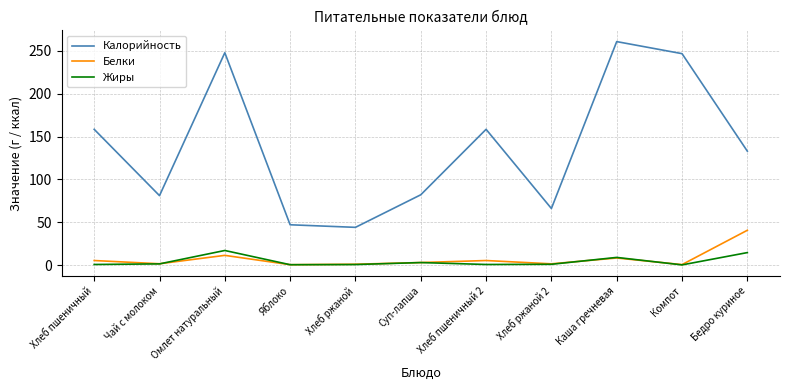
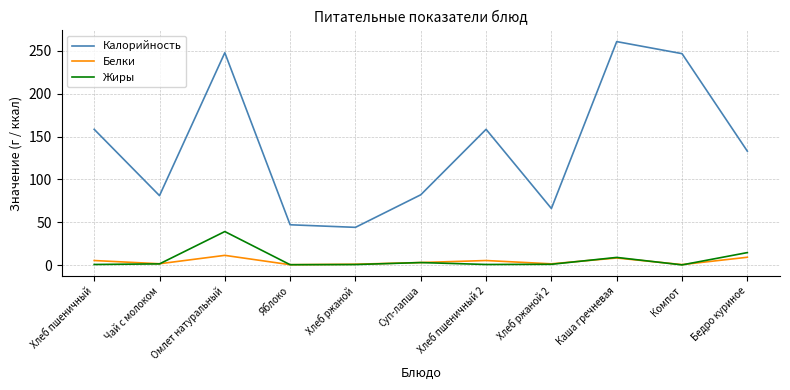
Жиры, Омлет натуральный: 20 -> 40
Белки, Бедро куриное: 40 -> 10
